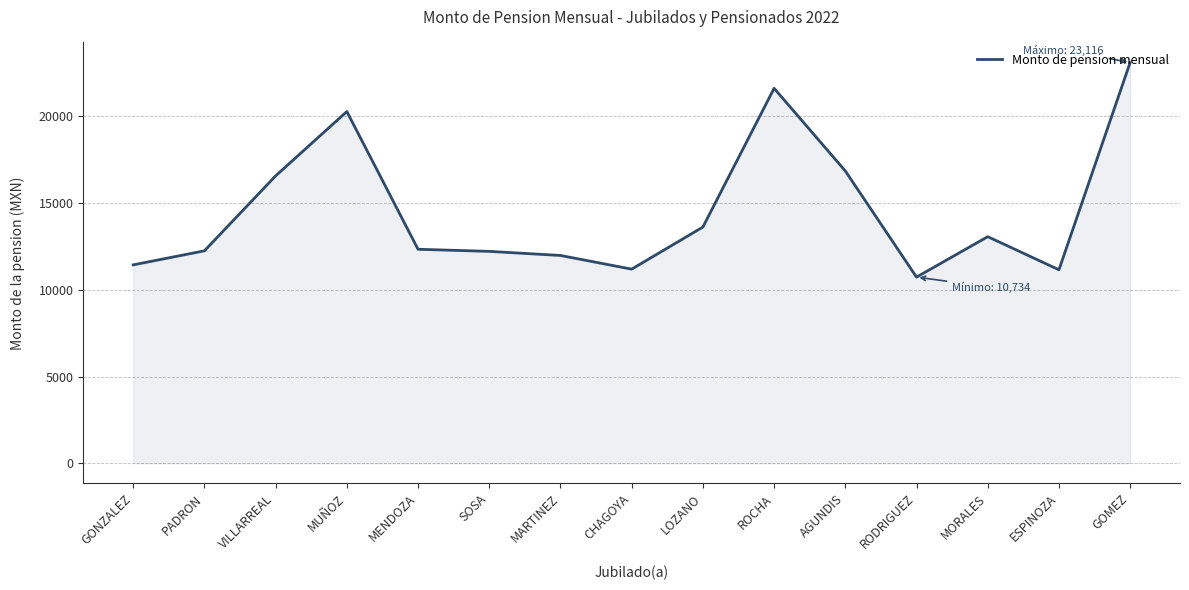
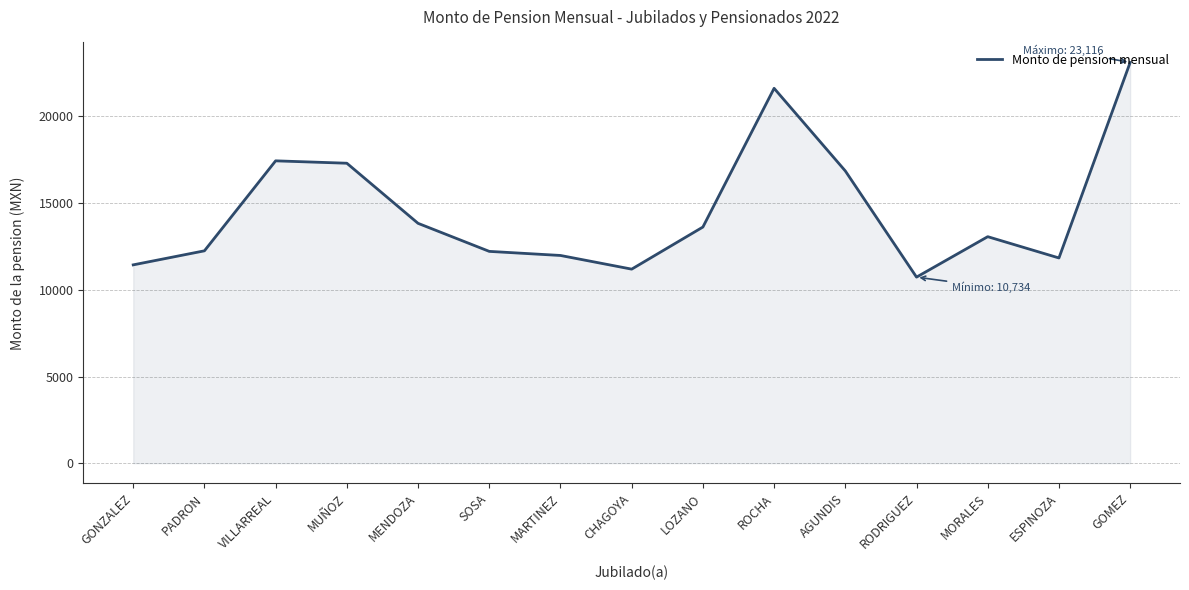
VILLARREAL: 16600 -> 17400
MUÑOZ: 20300 -> 17300
MENDOZA: 12300 -> 13800
ESPINOZA: 11200 -> 11800
